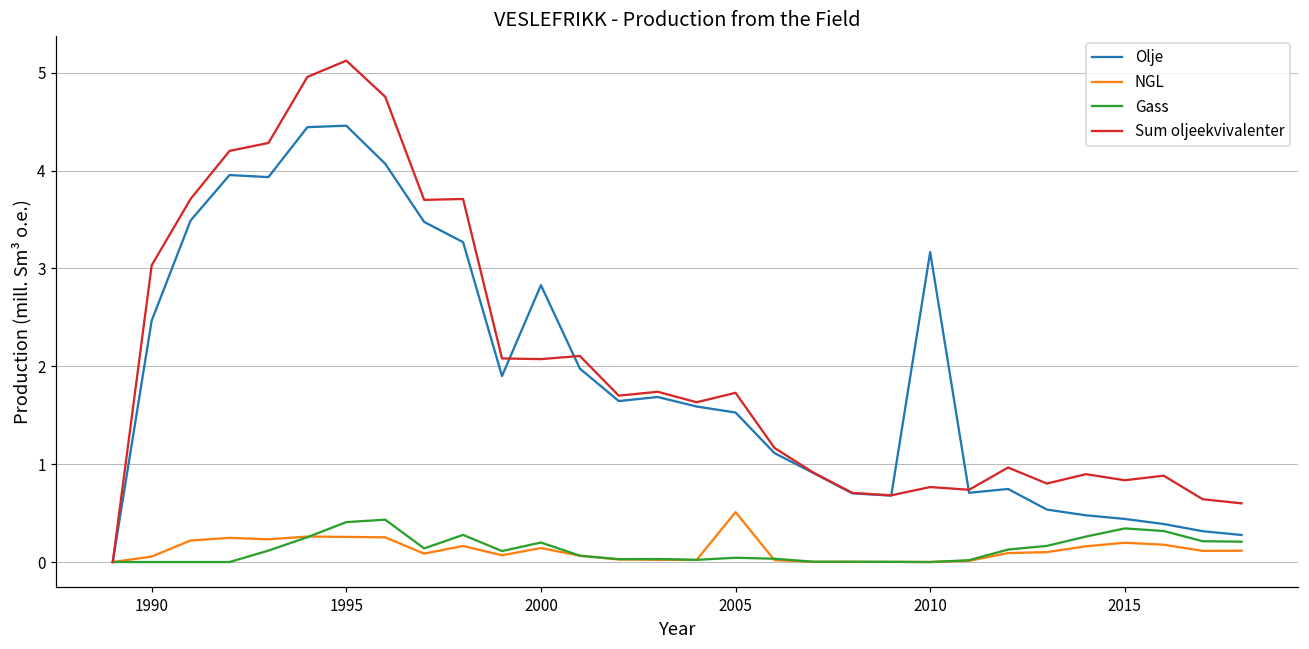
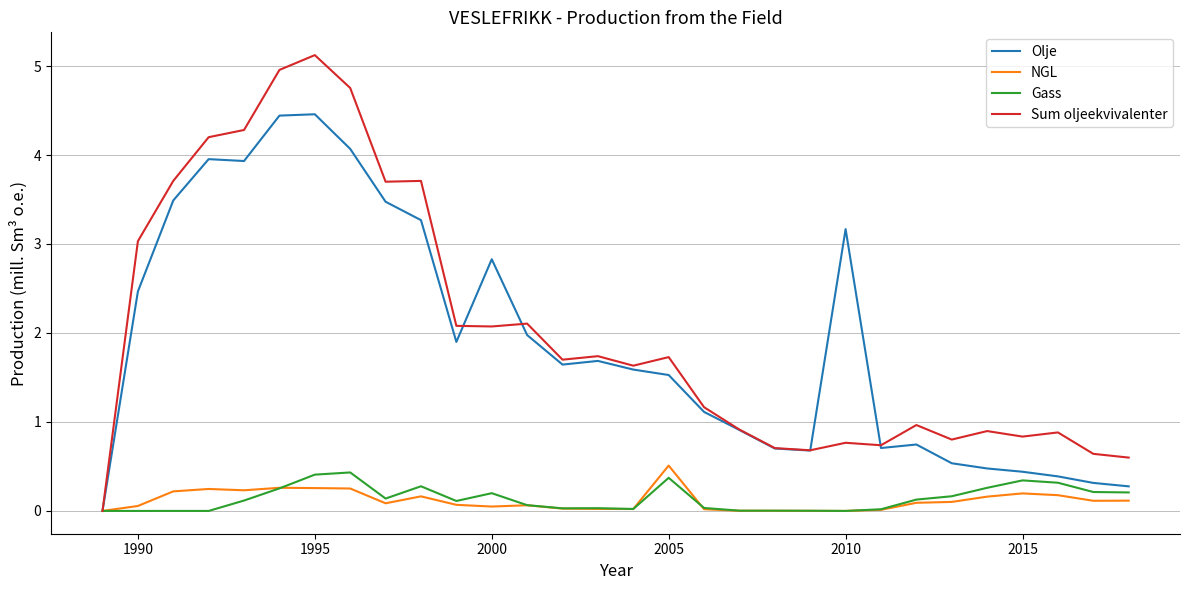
NGL, 2000: 0.1 -> 0.0
Gass, 2005: 0.0 -> 0.4
